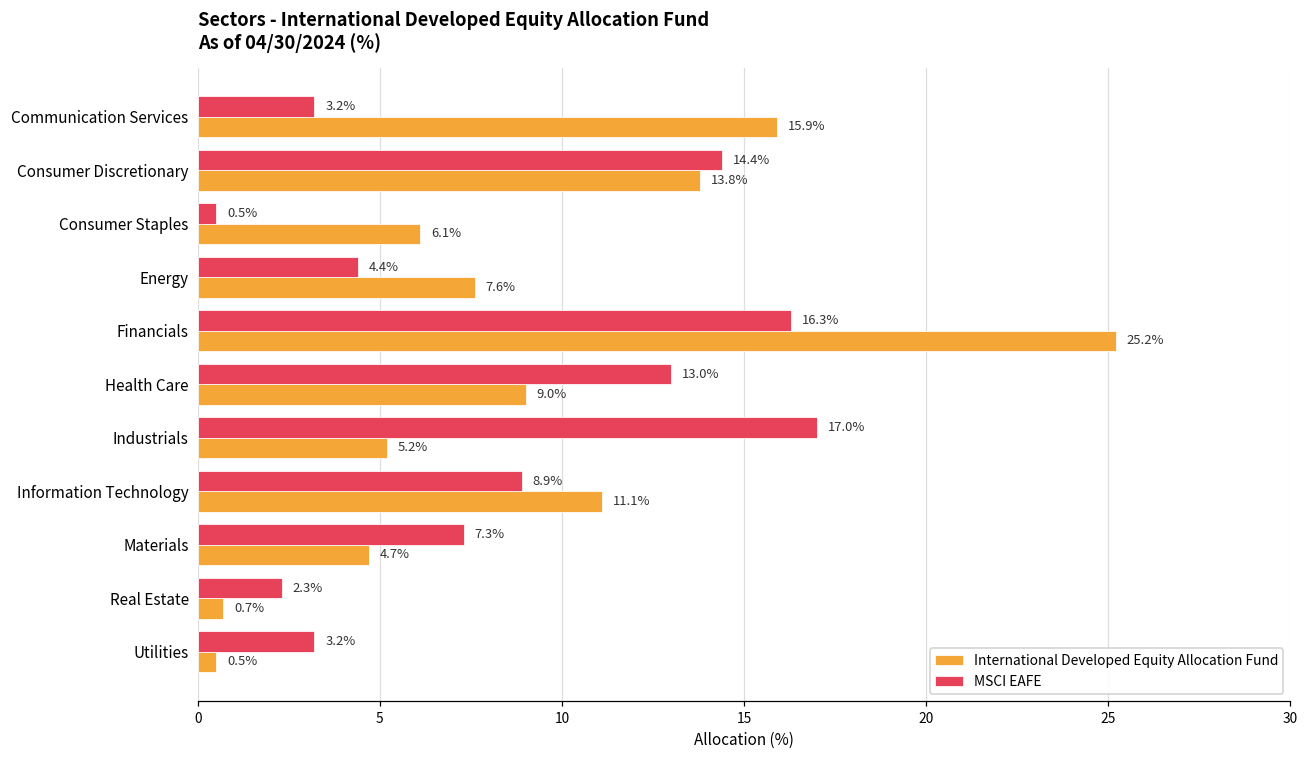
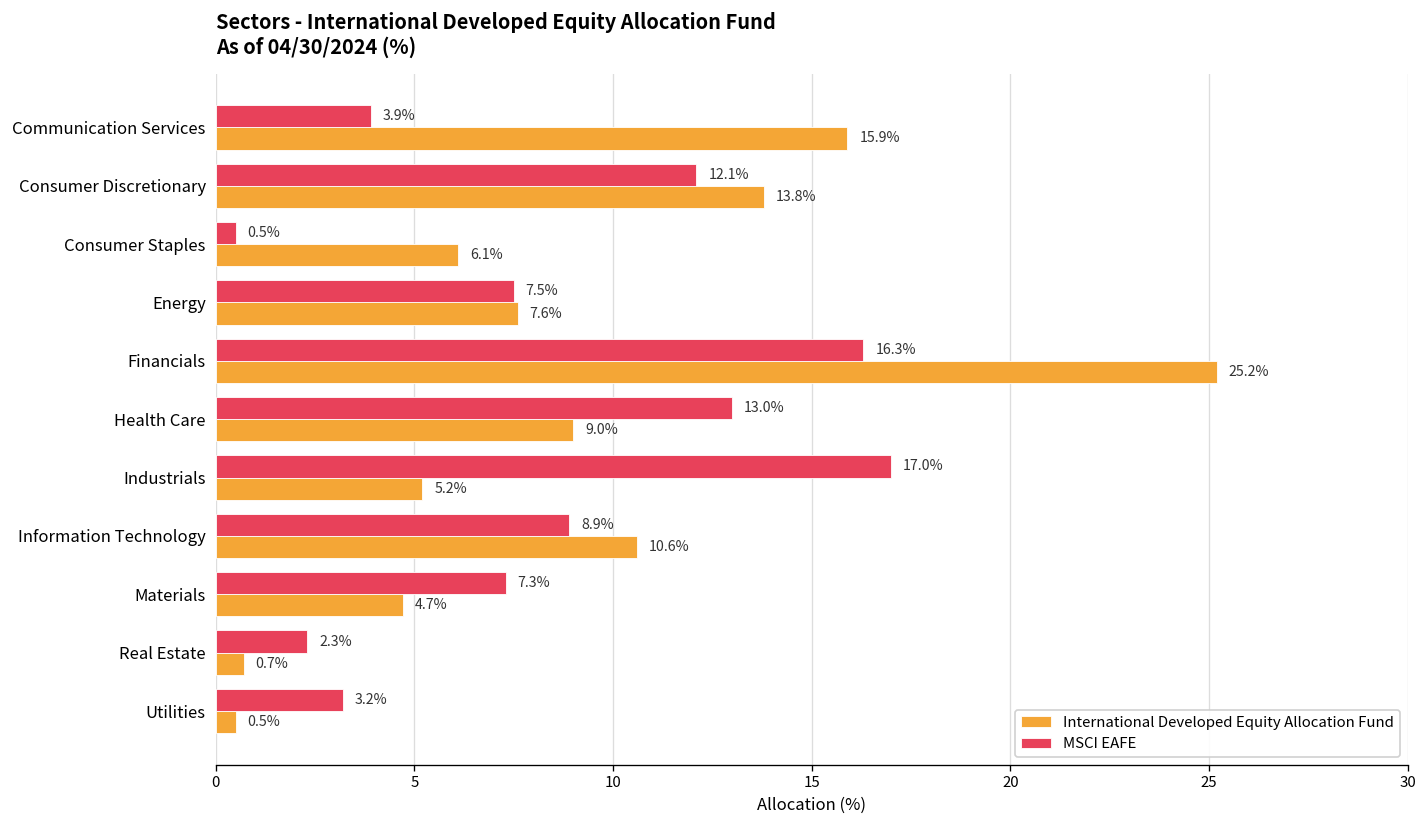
MSCI EAFE, Communication Services: 3.2% -> 3.9%
MSCI EAFE, Consumer Discretionary: 14.4% -> 12.1%
MSCI EAFE, Energy: 4.4% -> 7.5%
International Developed Equity Allocation Fund, Information Technology: 11.1% -> 10.6%
